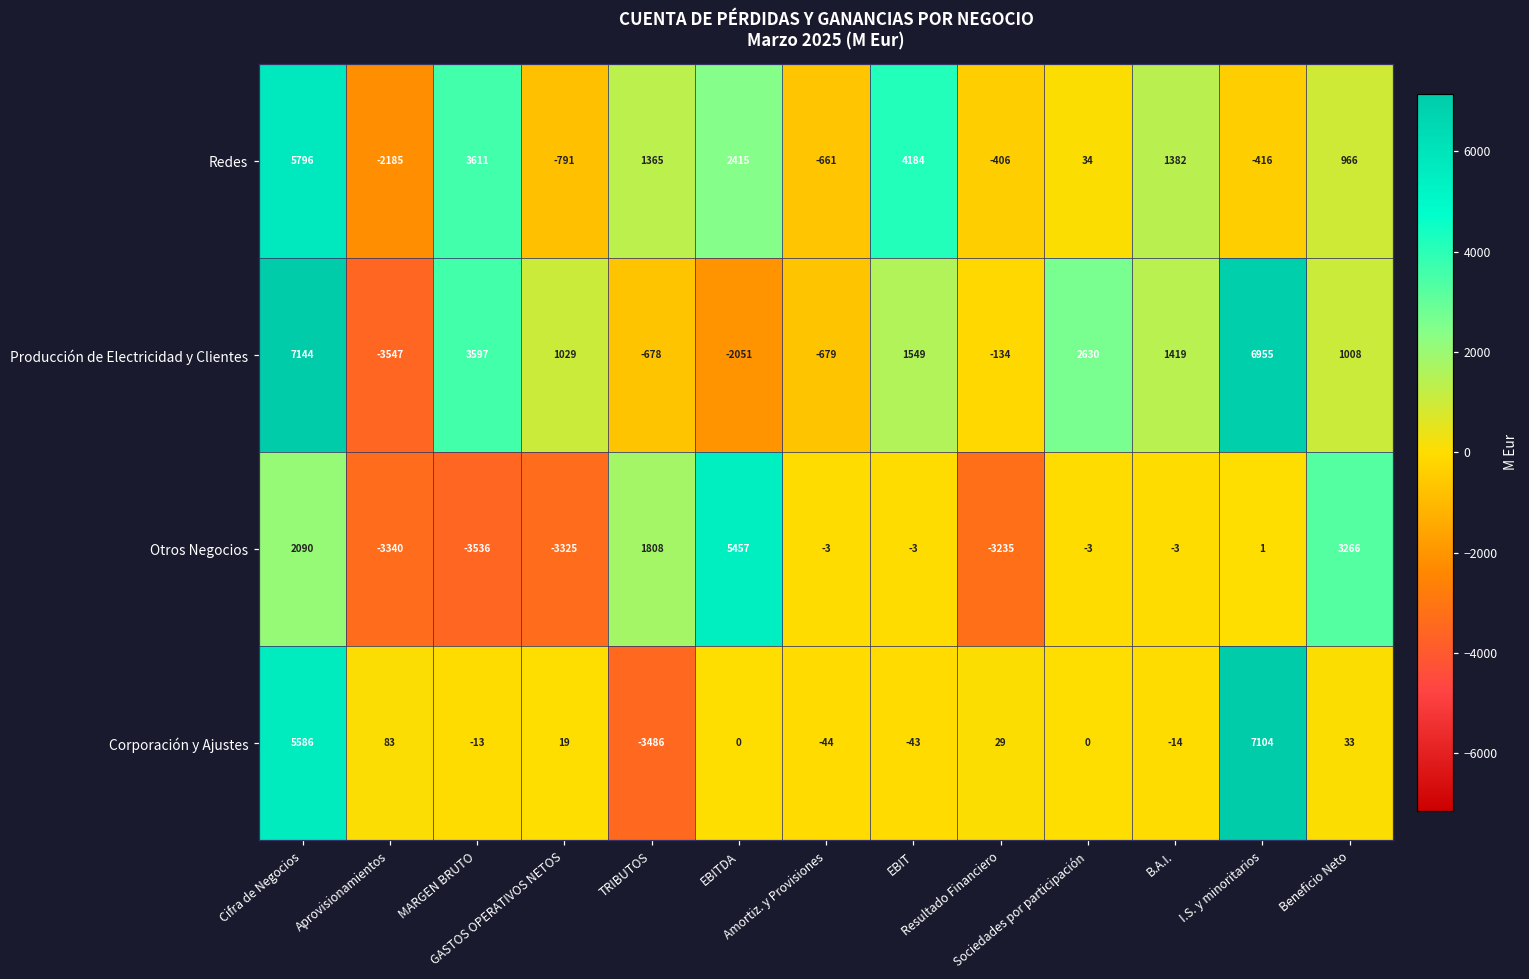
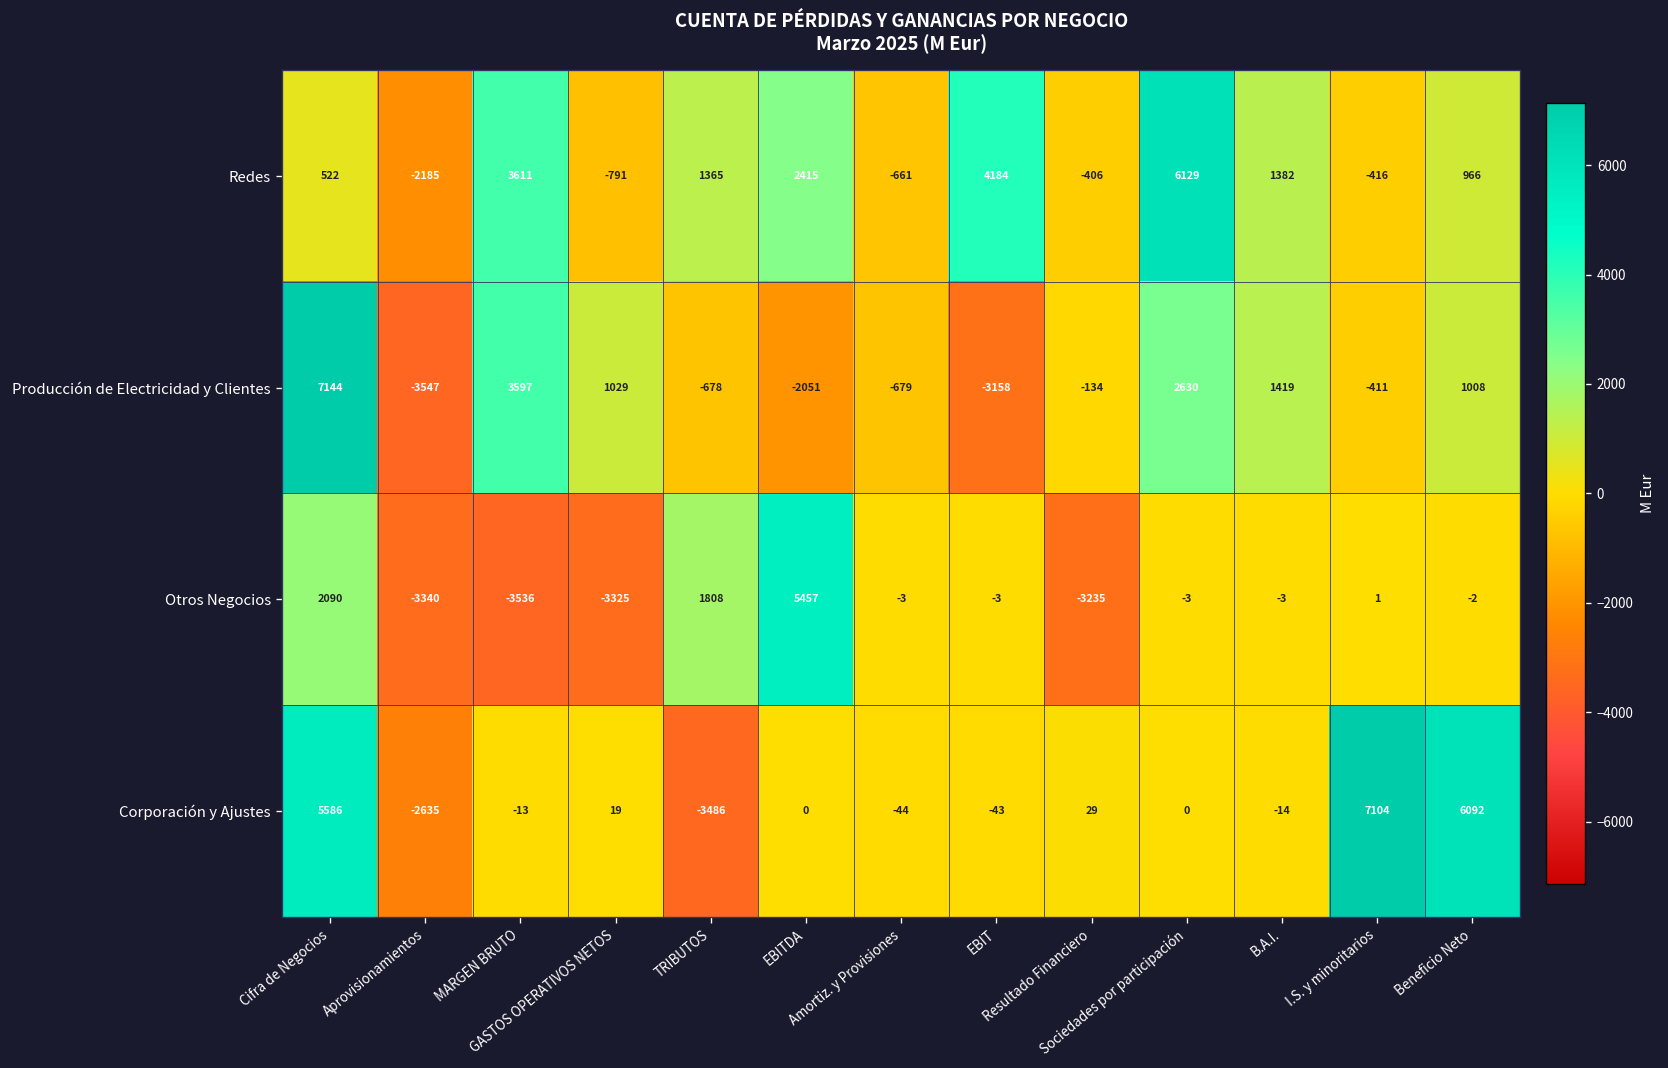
Redes, Cifra de Negocios: 5796 -> 522
Redes, Sociedades por participación: 34 -> 6129
Producción de Electricidad y Clientes, EBIT: 1549 -> -3158
Producción de Electricidad y Clientes, I.S. y minoritarios: 6955 -> -411
Otros Negocios, Beneficio Neto: 3266 -> -2
Corporación y Ajustes, Aprovisionamientos: 83 -> -2635
Corporación y Ajustes, Beneficio Neto: 33 -> 6092
